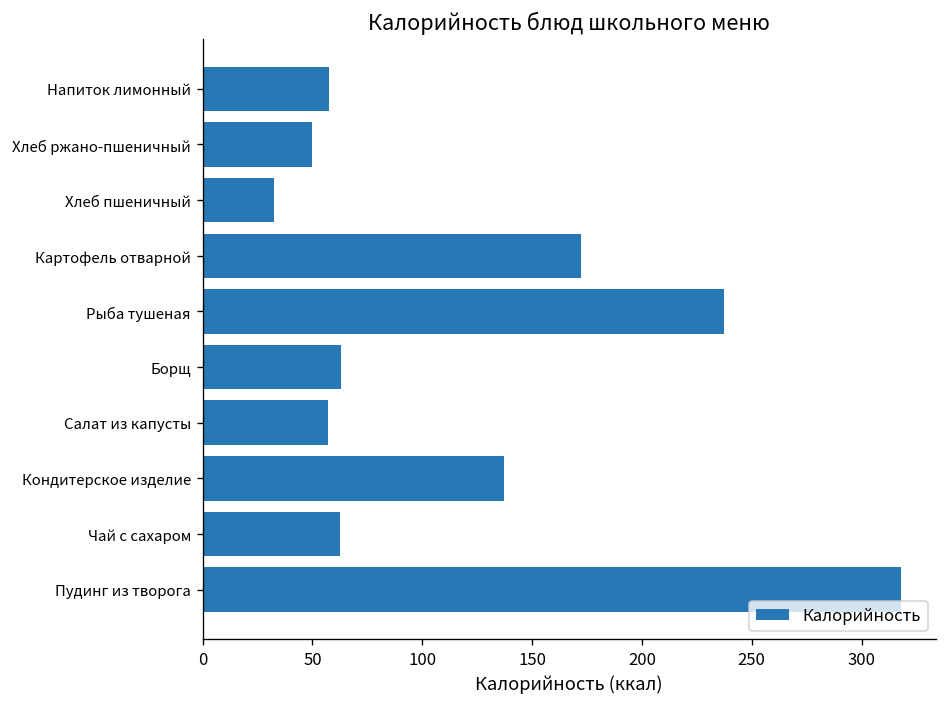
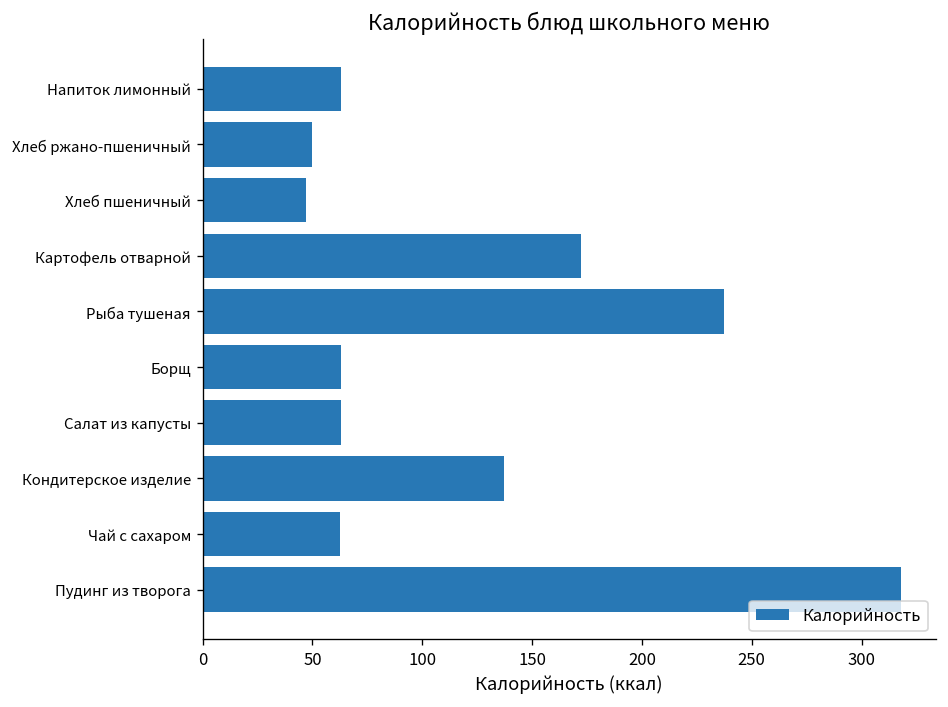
Напиток лимонный: 57 -> 63
Хлеб пшеничный: 32 -> 47
Салат из капусты: 57 -> 63
